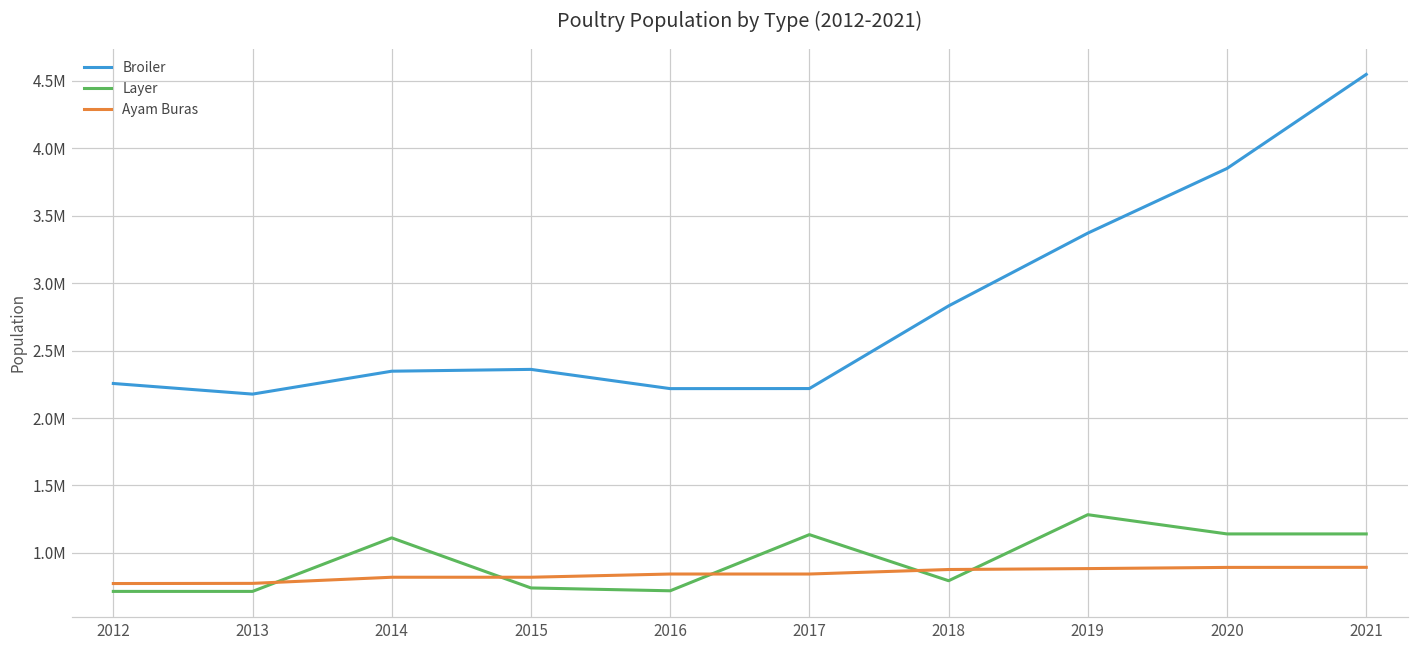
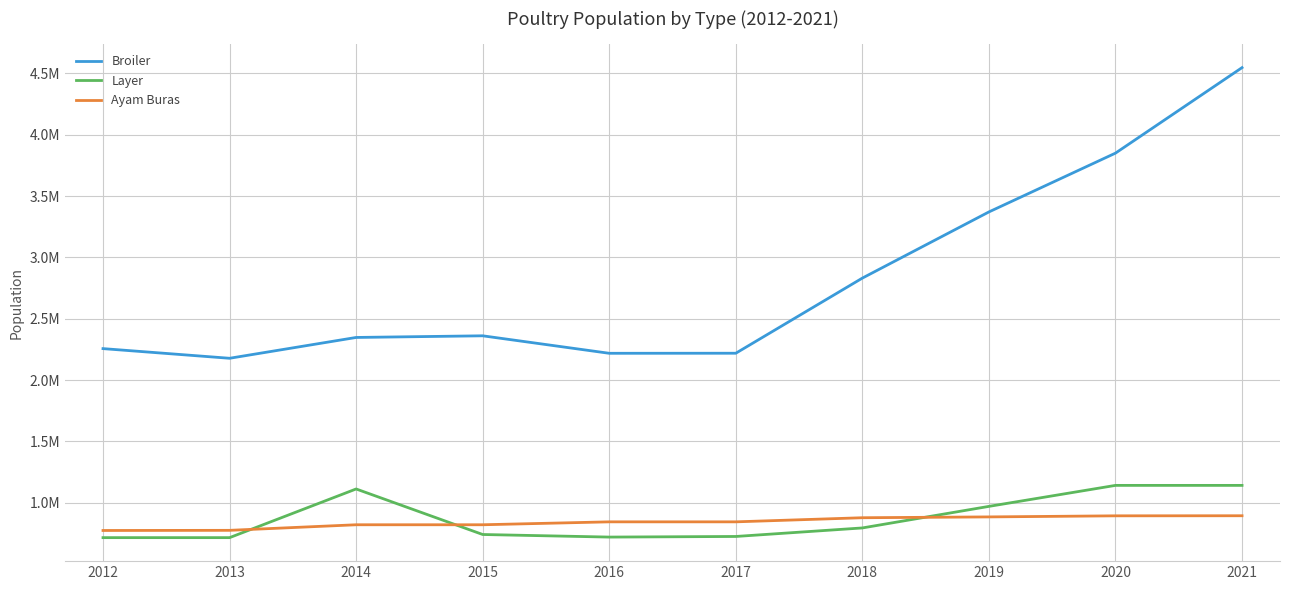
Layer, 2017: 1140000 -> 720000
Layer, 2019: 1280000 -> 970000
